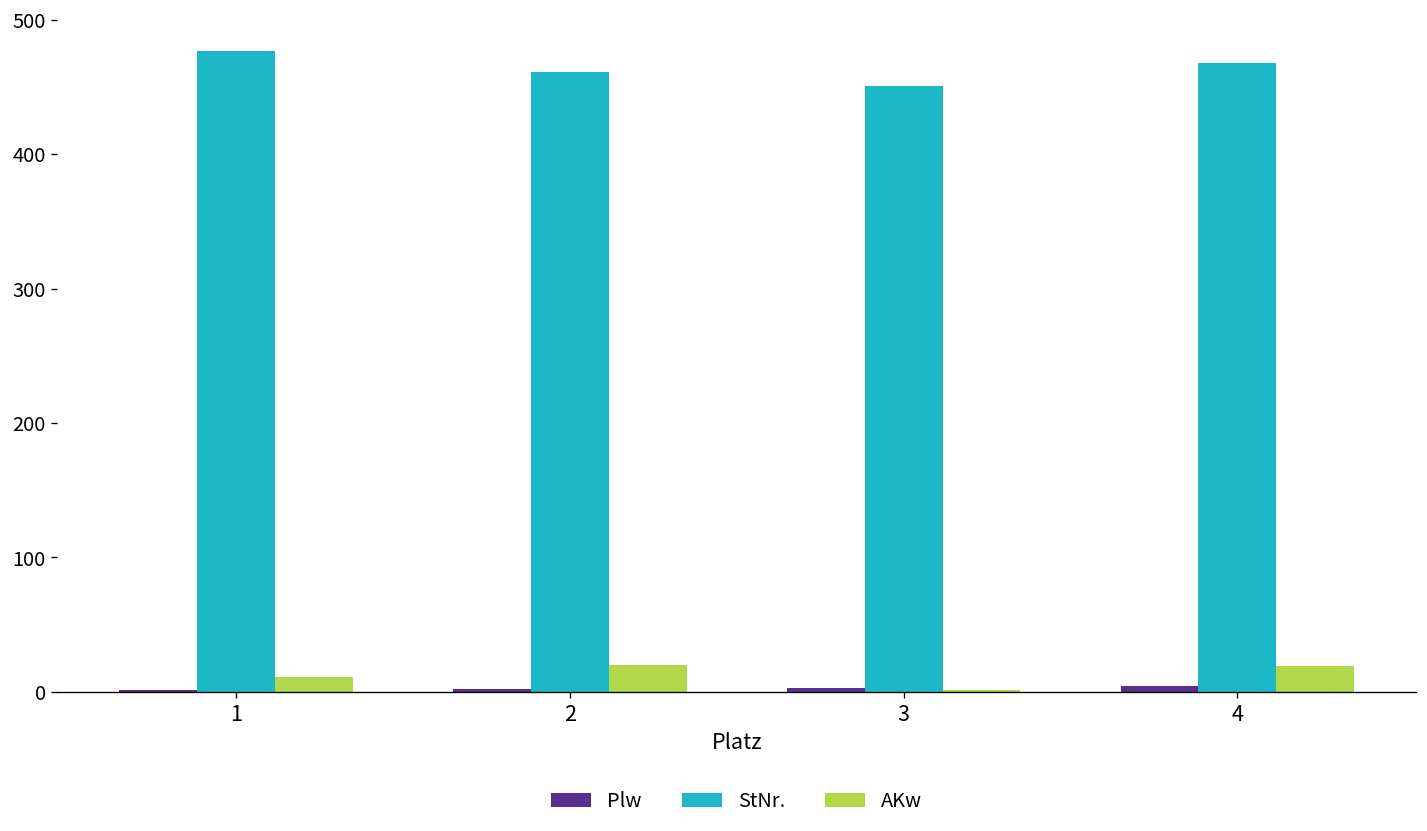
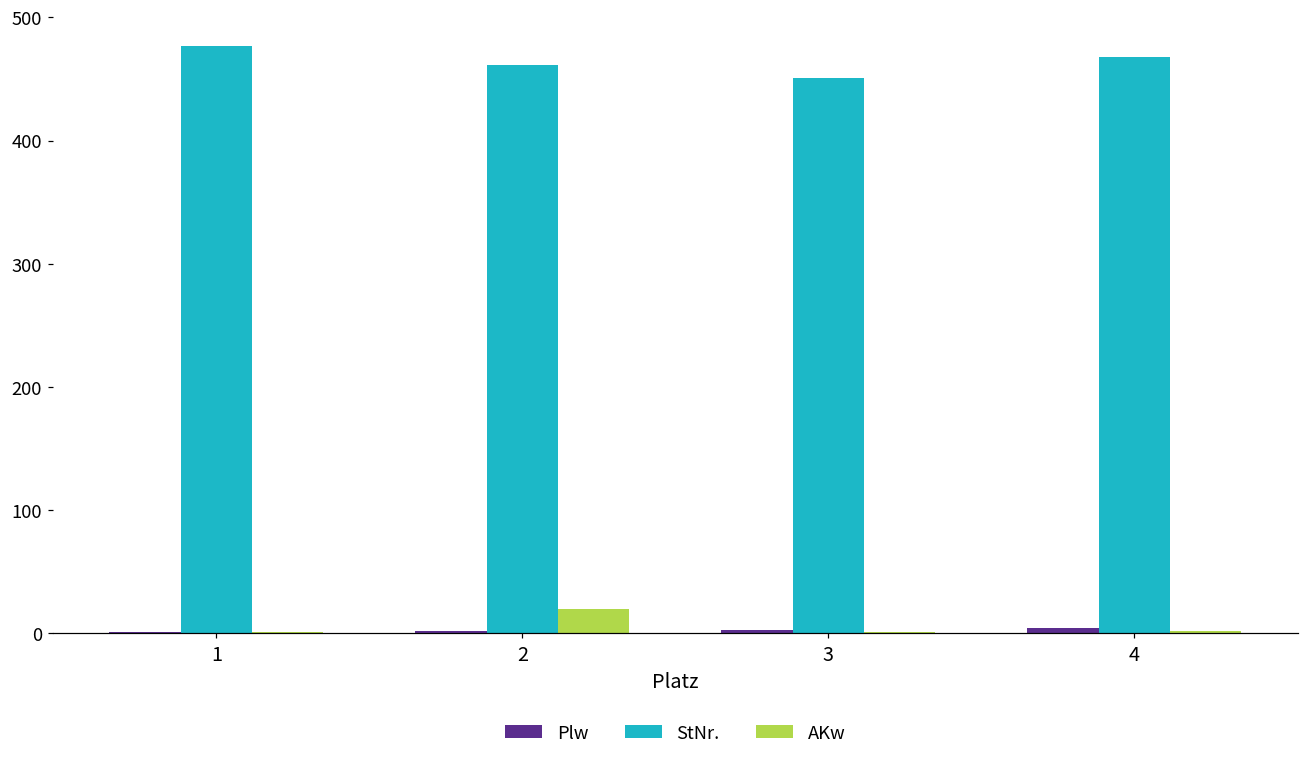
AKw, 1: 11 -> 1
AKw, 4: 19 -> 2
